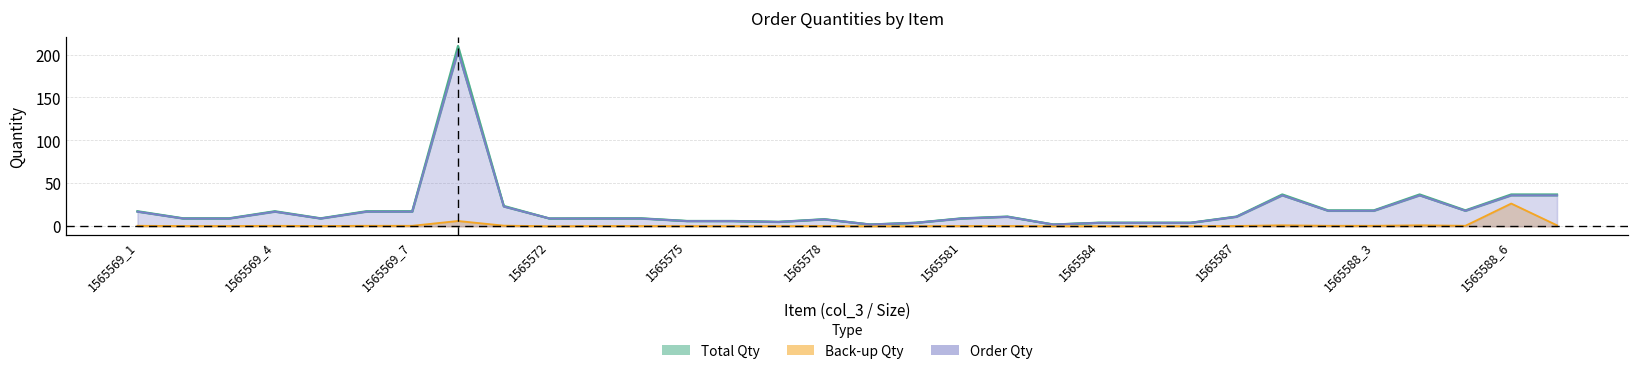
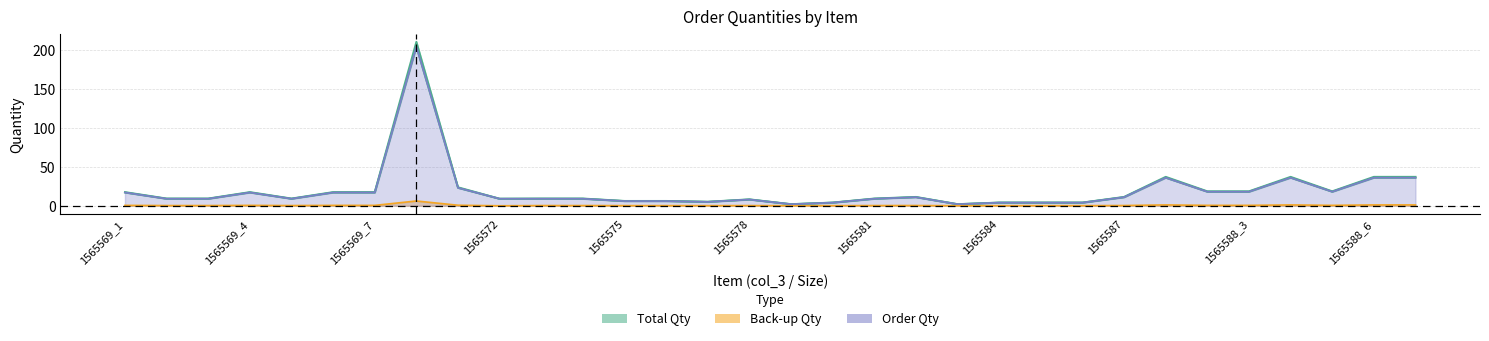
Back-up Qty, 1565588_6: 30 -> 0
